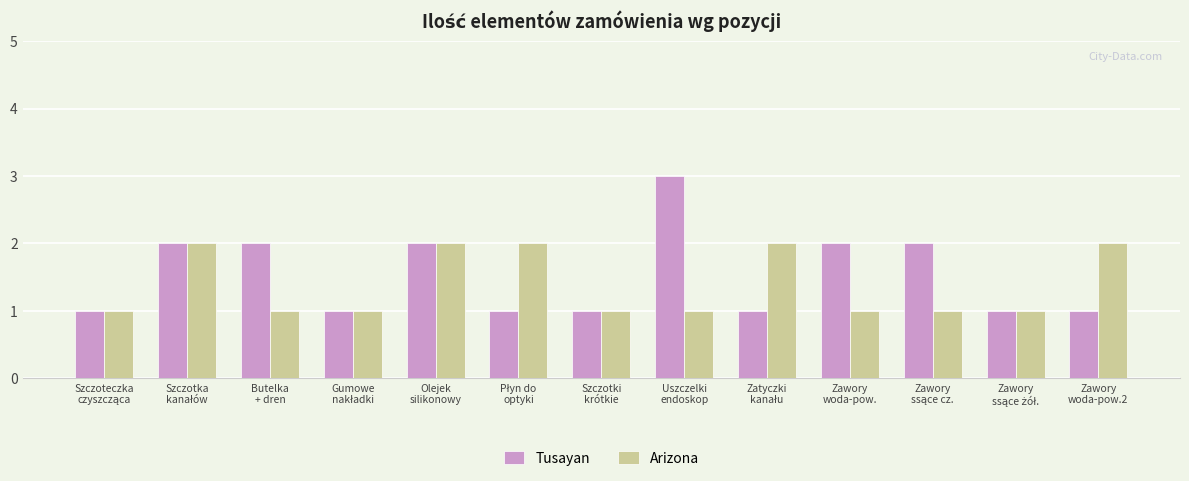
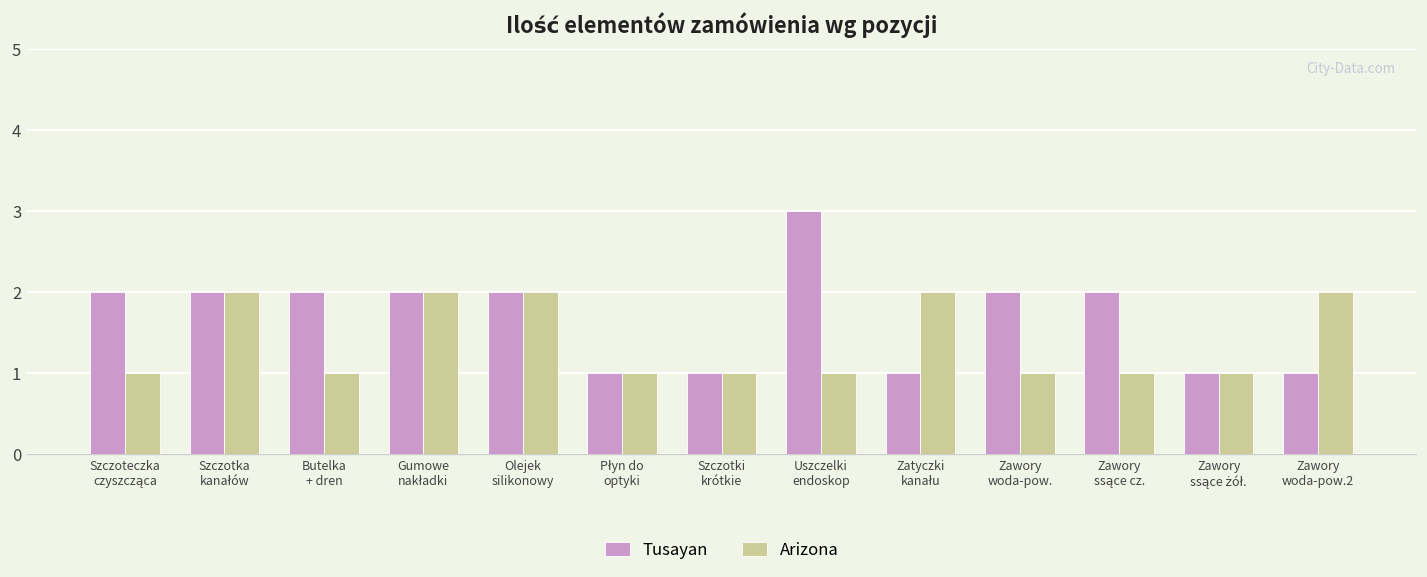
Tusayan, Szczoteczka czyszcząca: 1 -> 2
Tusayan, Gumowe nakładki: 1 -> 2
Arizona, Gumowe nakładki: 1 -> 2
Arizona, Płyn do optyki: 2 -> 1
